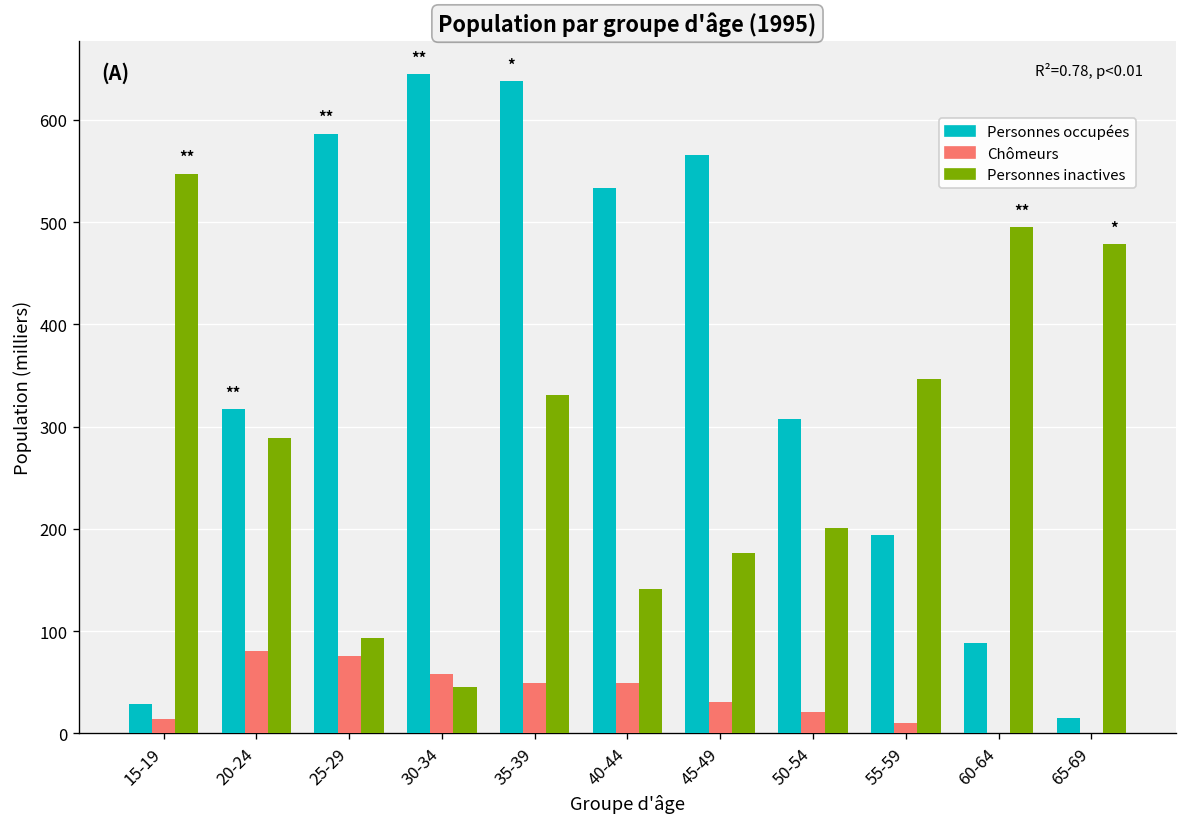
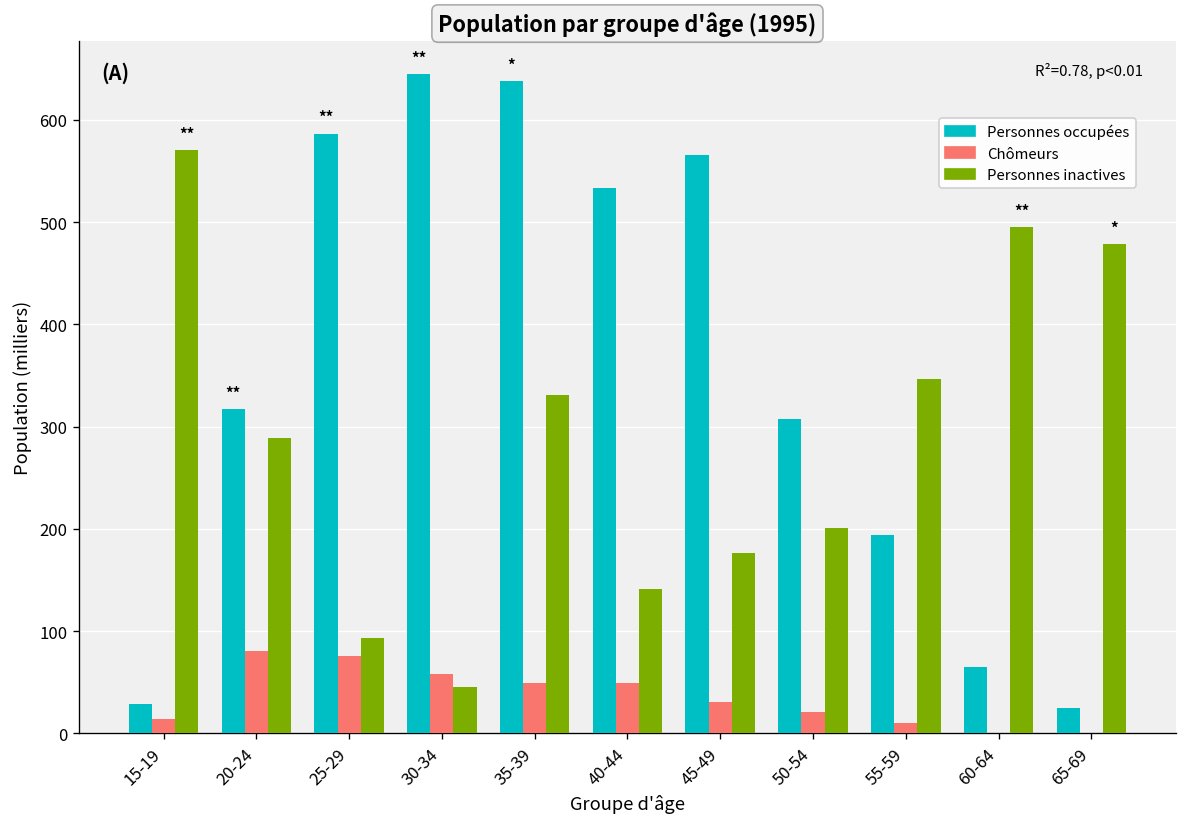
Personnes inactives, 15-19: 550 -> 570
Personnes occupées, 60-64: 90 -> 60
Personnes occupées, 65-69: 10 -> 20
